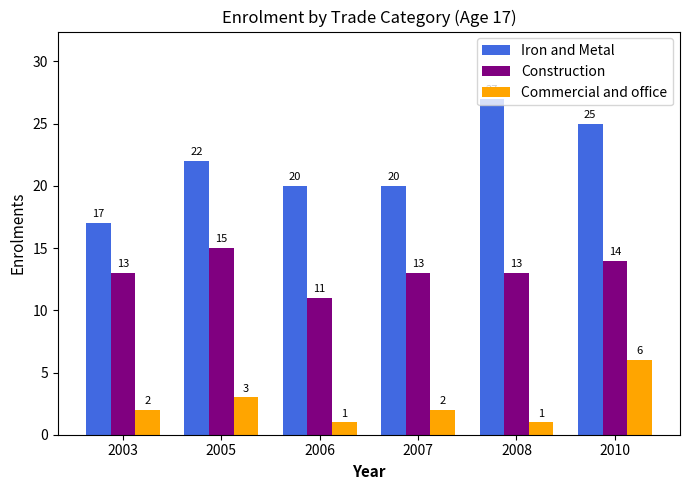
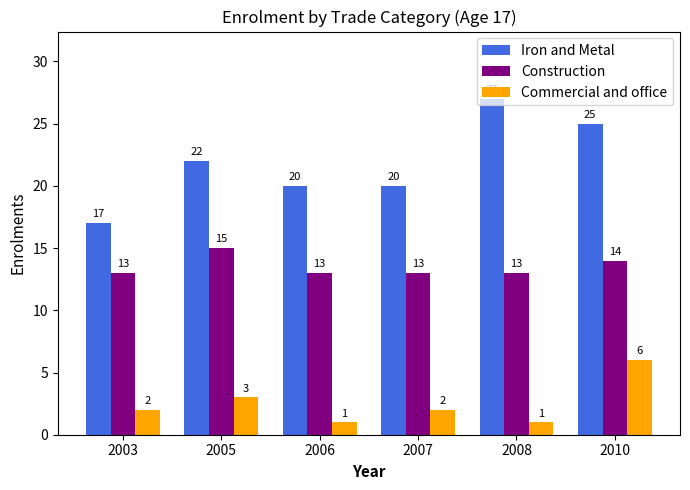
Construction, 2006: 11 -> 13
